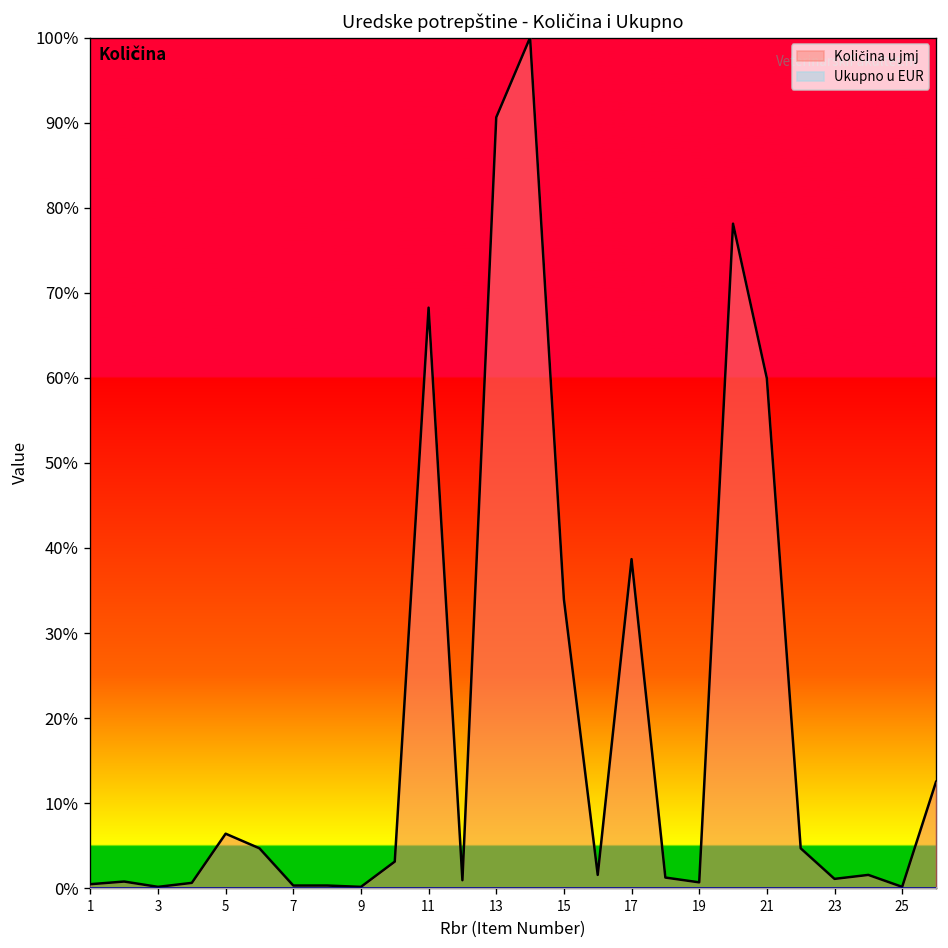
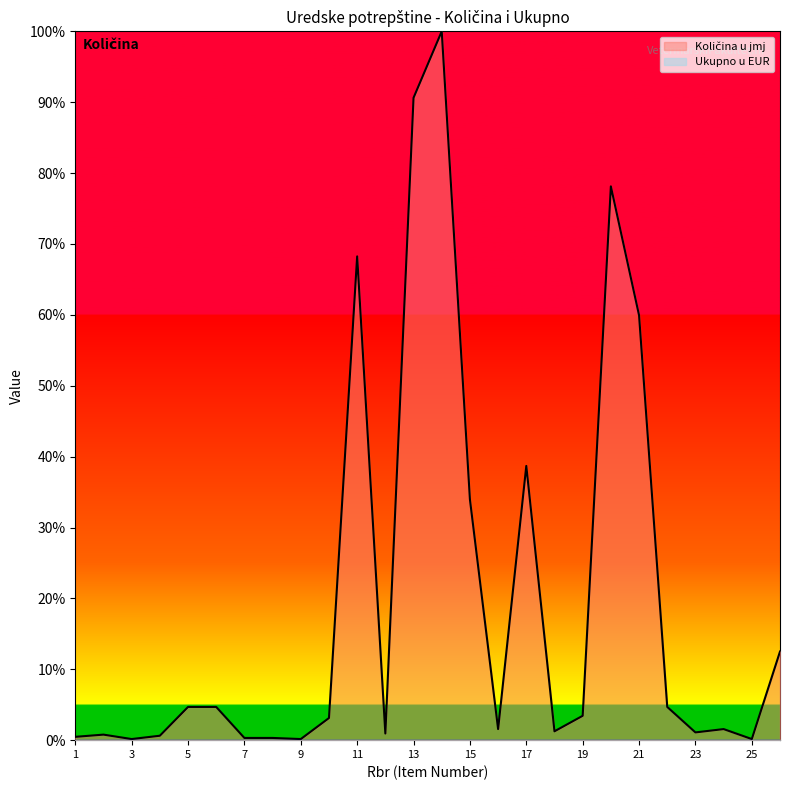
Količina u jmj, 5: 6% -> 5%
Količina u jmj, 19: 1% -> 3%
